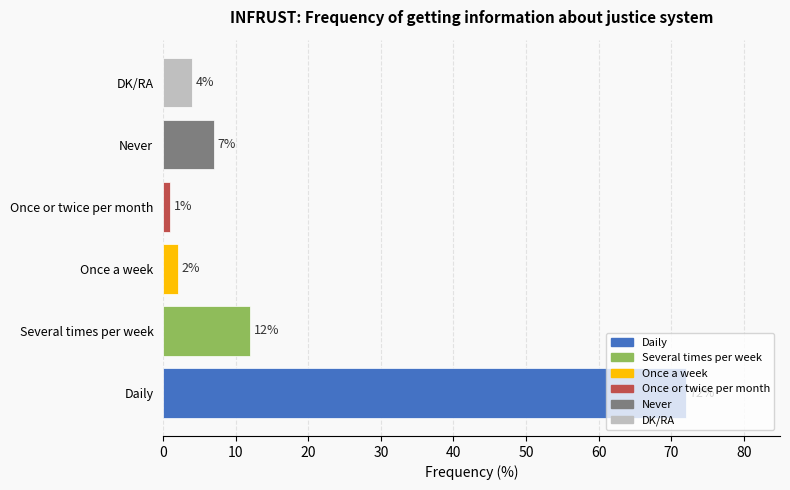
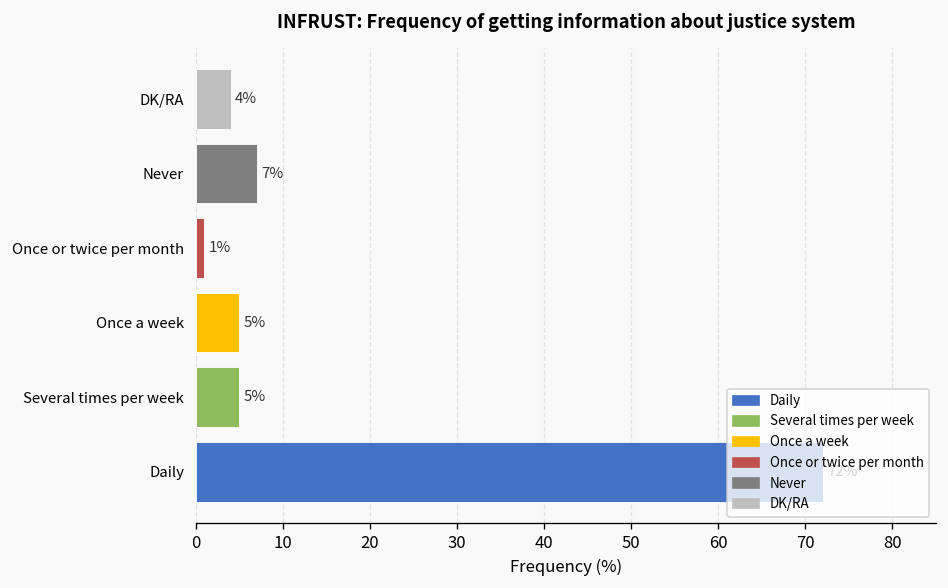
Once a week: 2% -> 5%
Several times per week: 12% -> 5%
